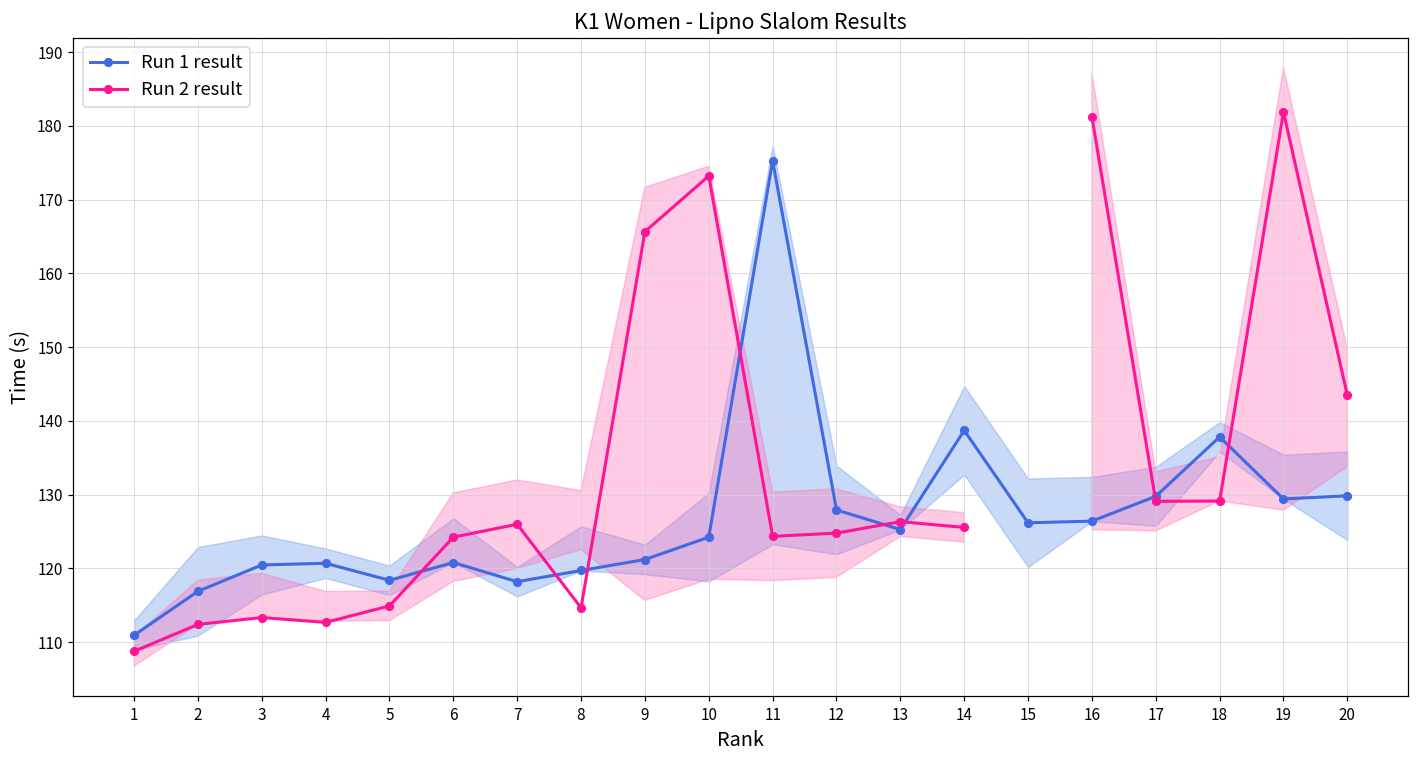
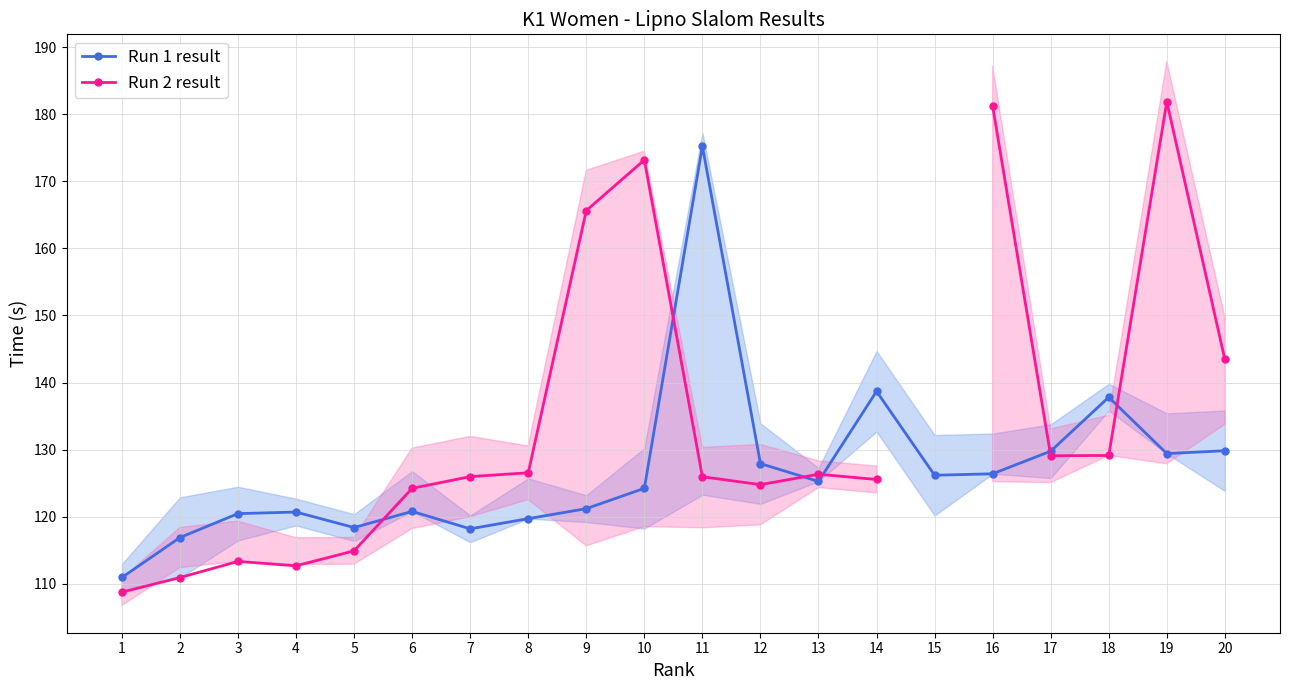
Run 2 result, 2: 112 -> 111
Run 2 result, 8: 115 -> 127
Run 2 result, 11: 124 -> 126
